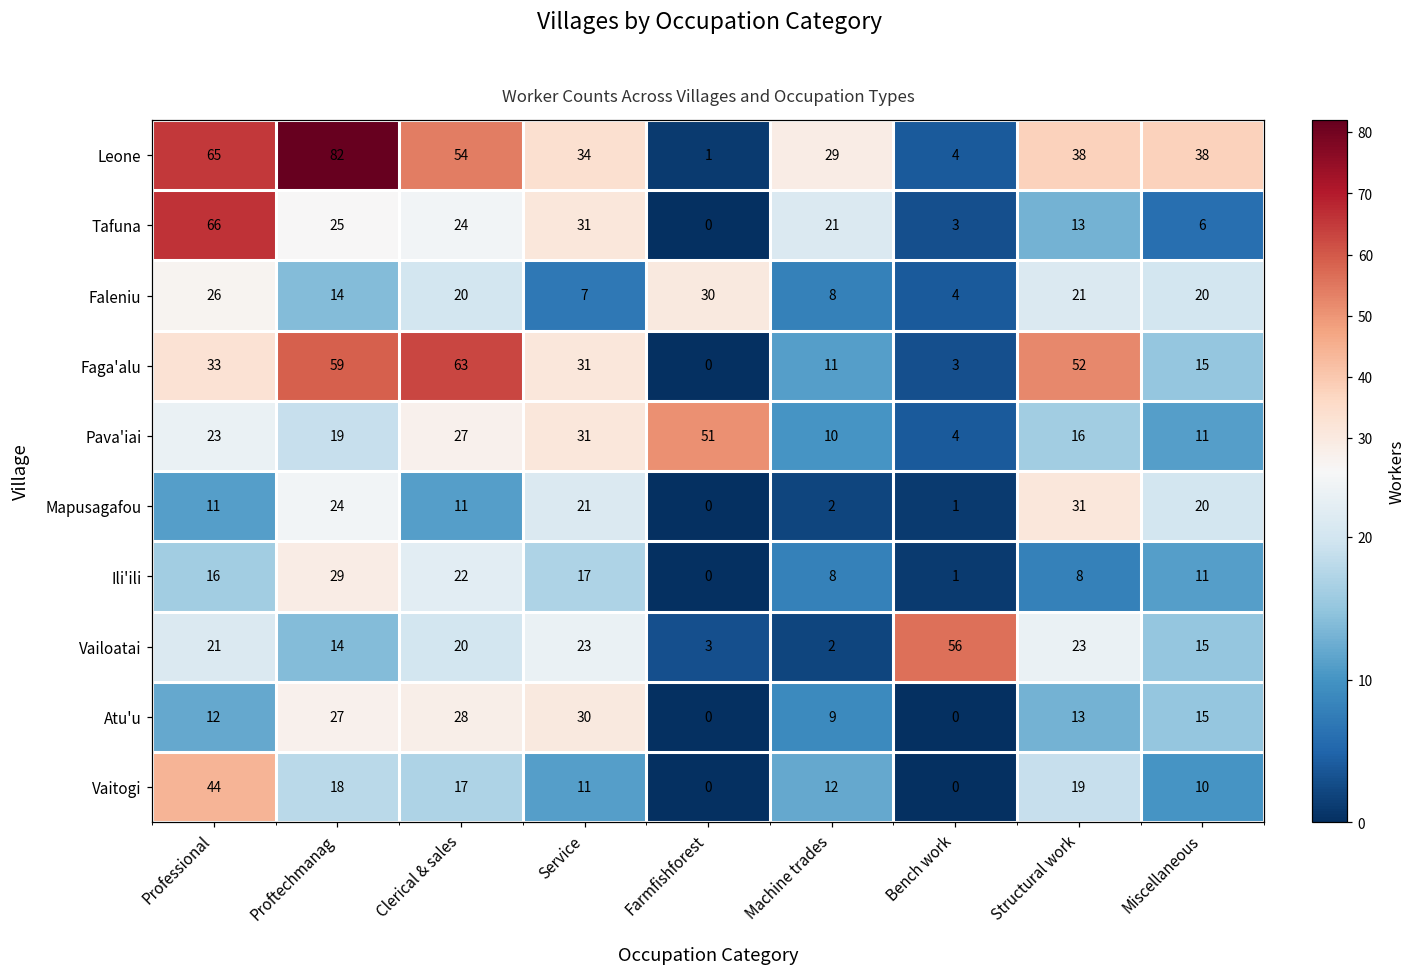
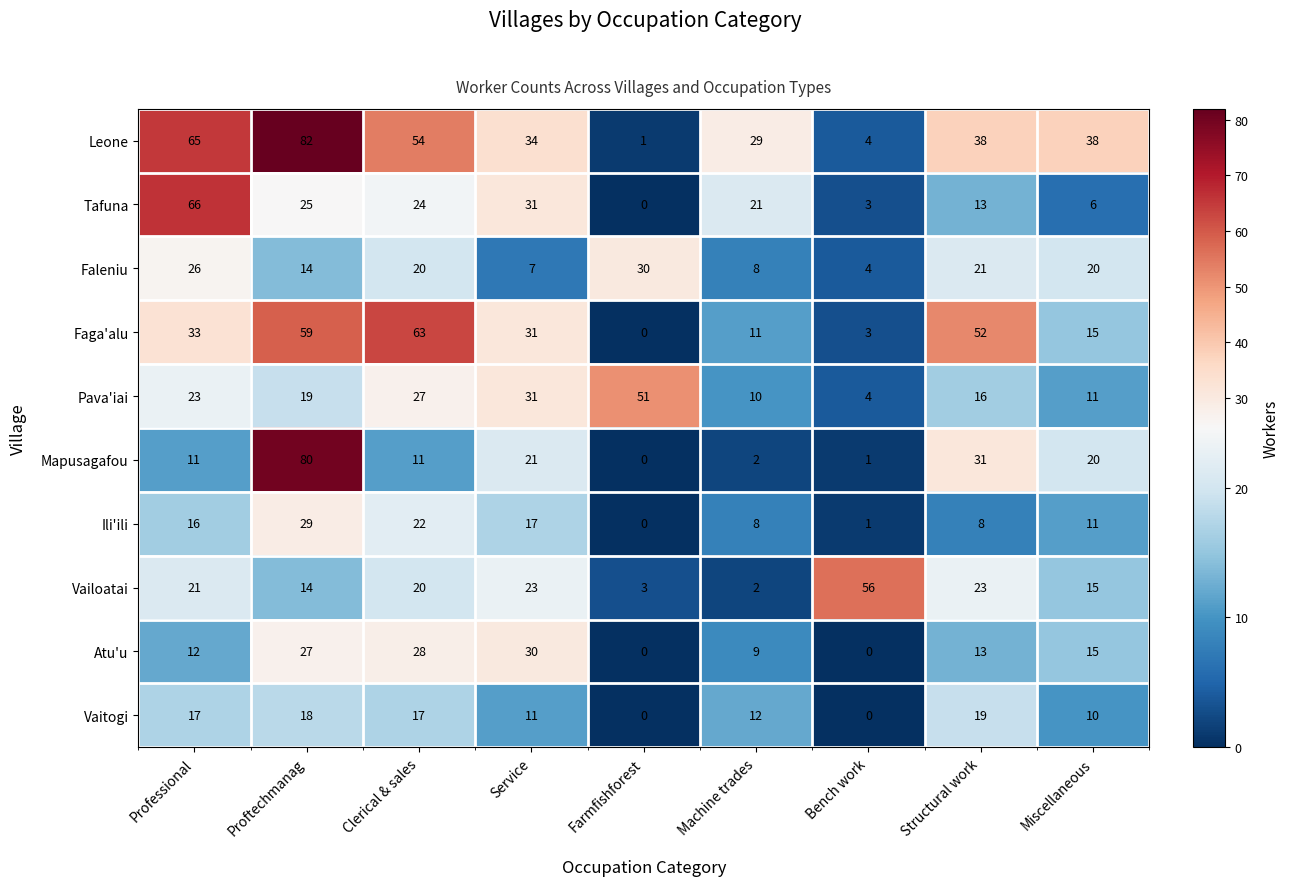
Mapusagafou, Proftechmanag: 24 -> 80
Vaitogi, Professional: 44 -> 17
